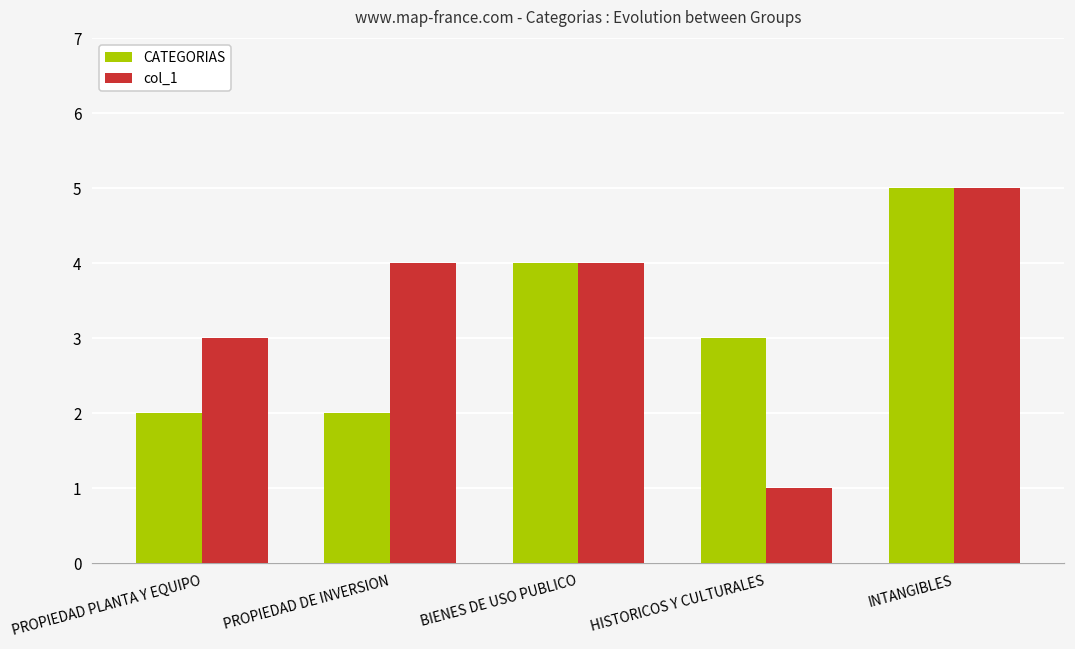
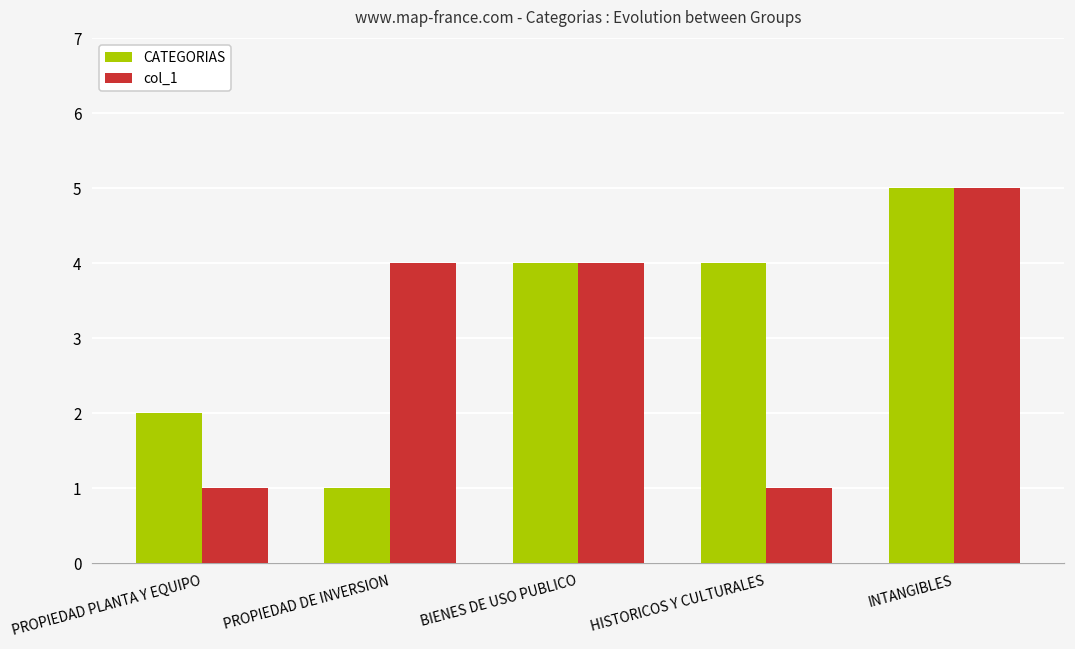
col_1, PROPIEDAD PLANTA Y EQUIPO: 3 -> 1
CATEGORIAS, PROPIEDAD DE INVERSION: 2 -> 1
CATEGORIAS, HISTORICOS Y CULTURALES: 3 -> 4
